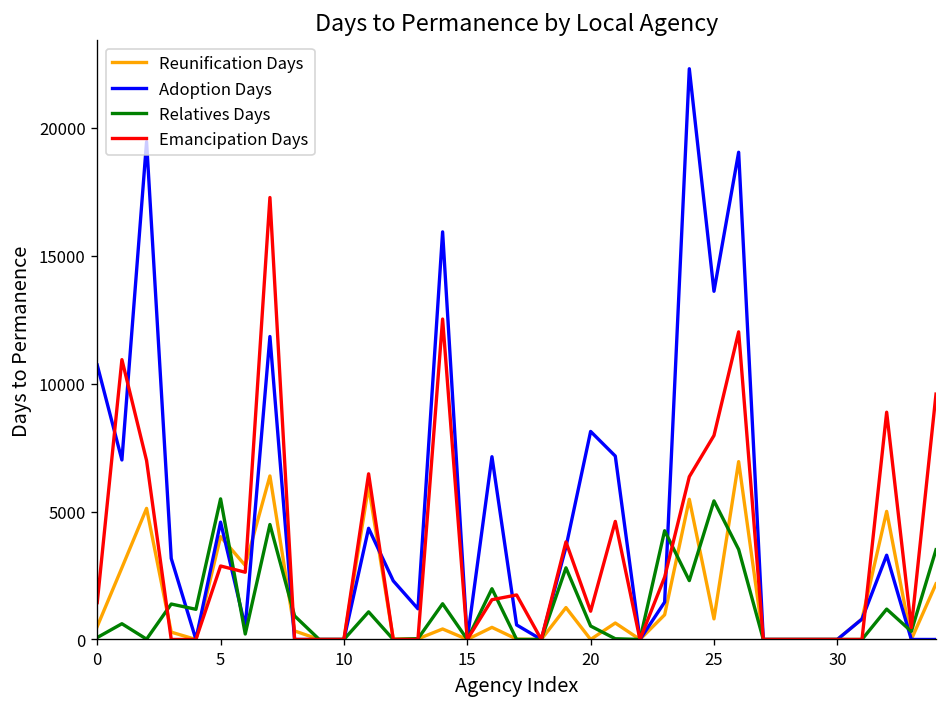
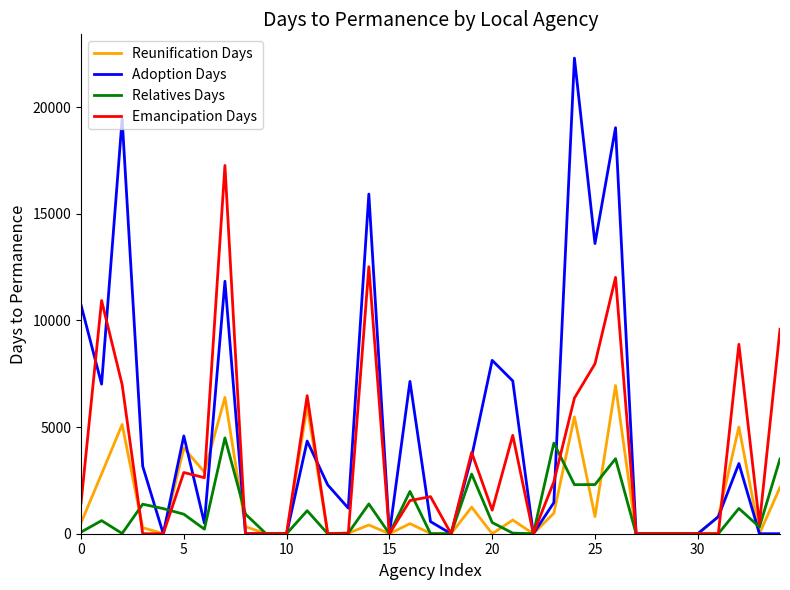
Relatives Days, 5: 5500 -> 900
Relatives Days, 25: 5400 -> 2300
